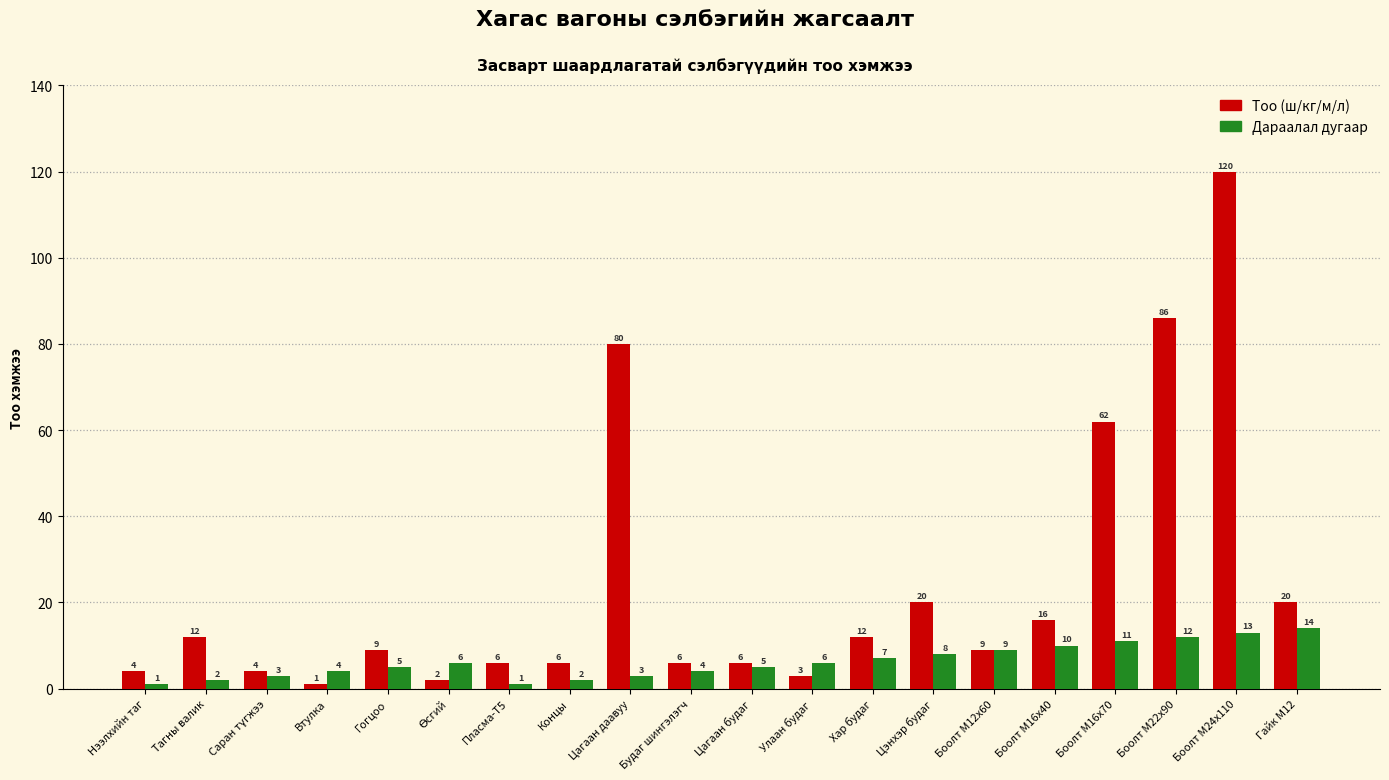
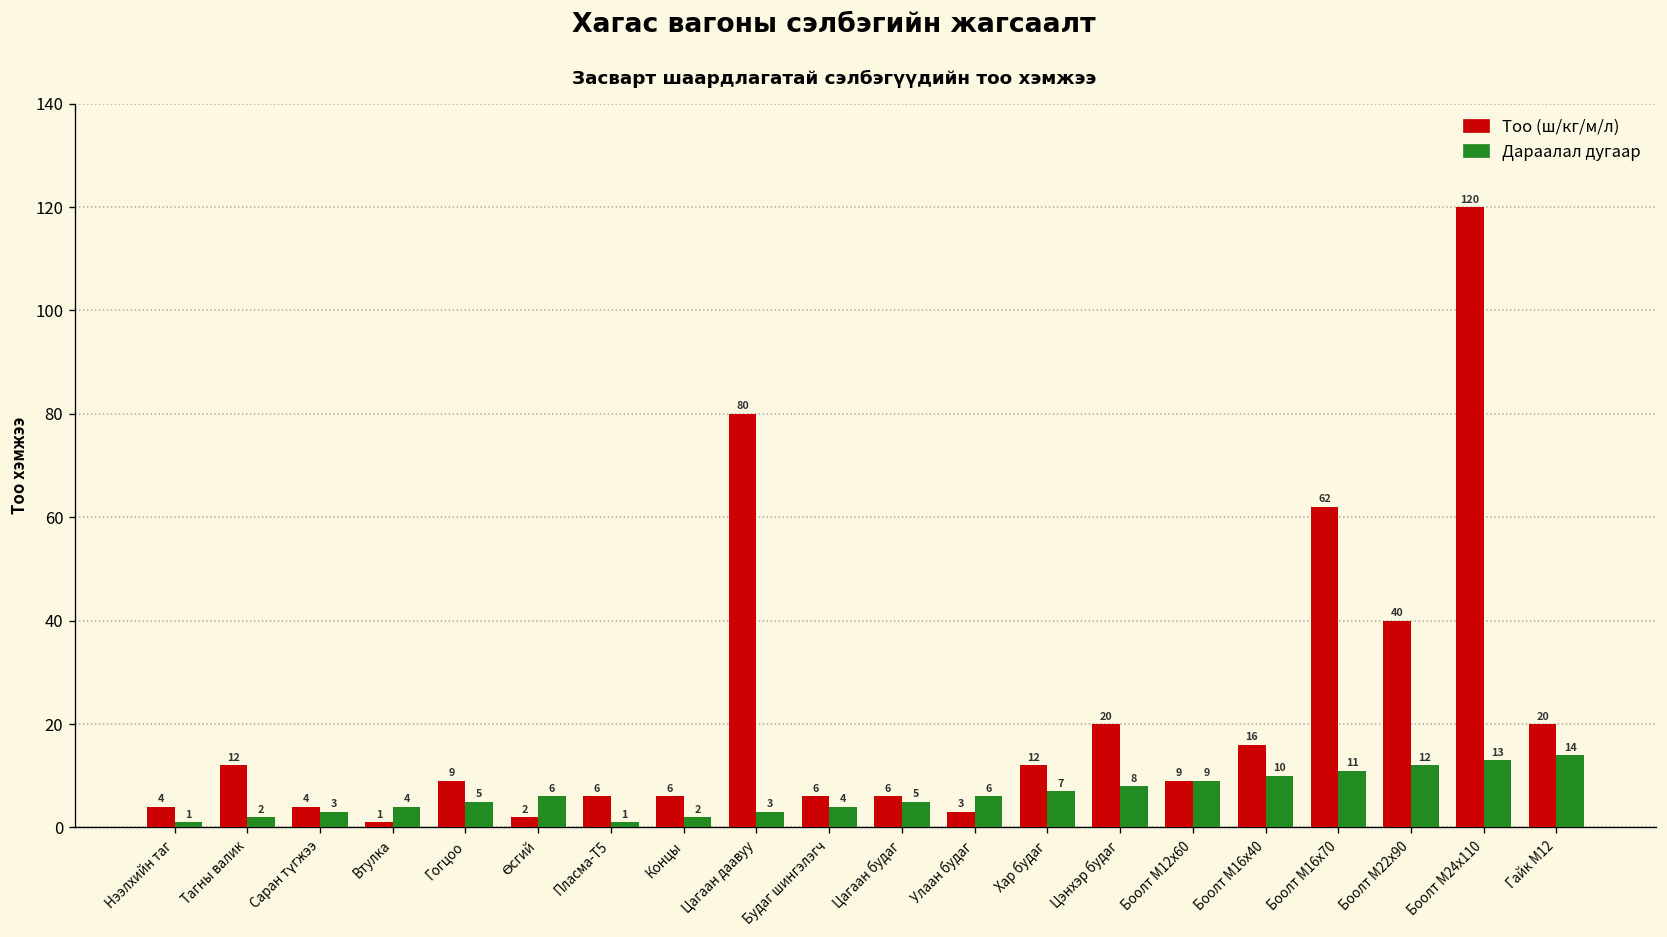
Тоо (ш/кг/м/л), Боолт М22х90: 86 -> 40
